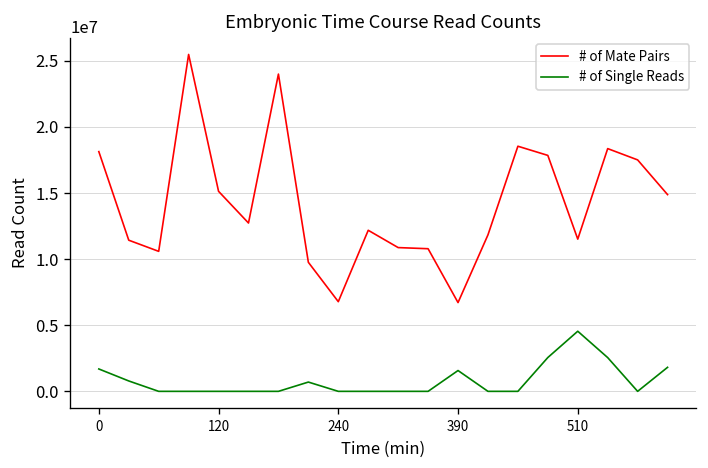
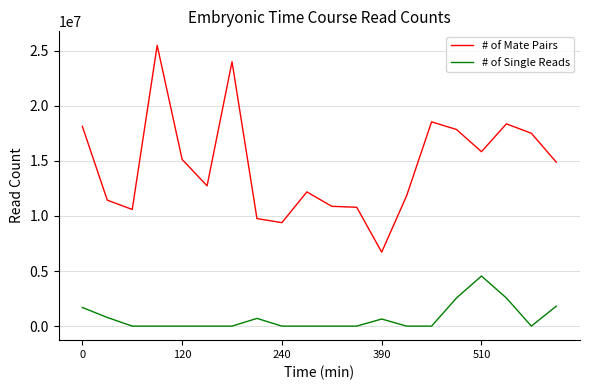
# of Mate Pairs, 240: 6800000 -> 9400000
# of Single Reads, 390: 1600000 -> 600000
# of Mate Pairs, 510: 11500000 -> 15800000
